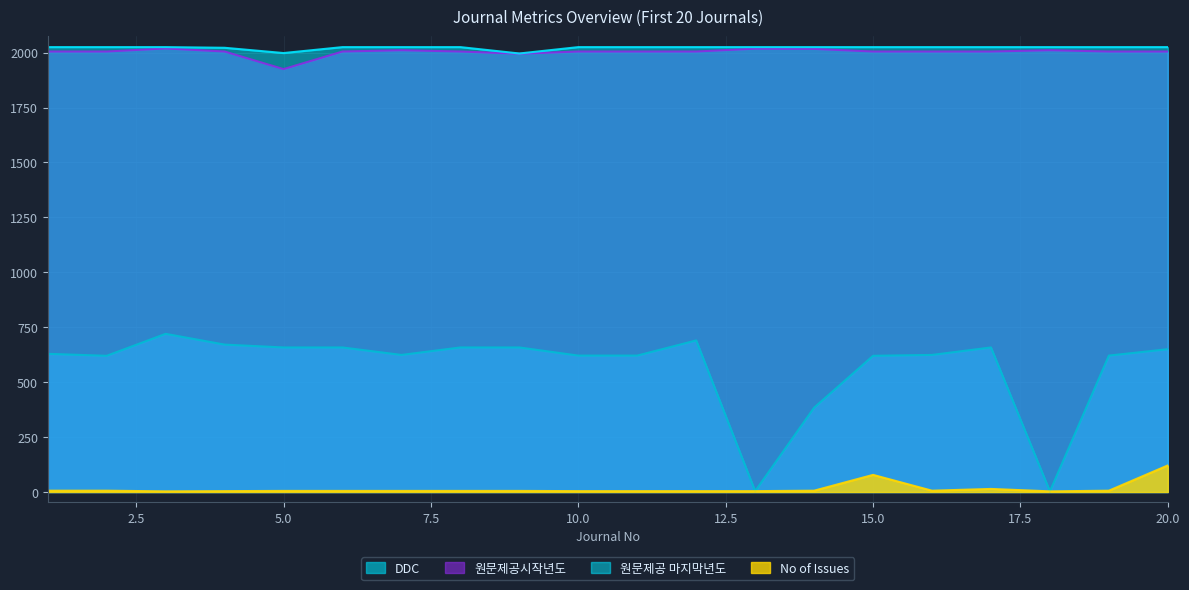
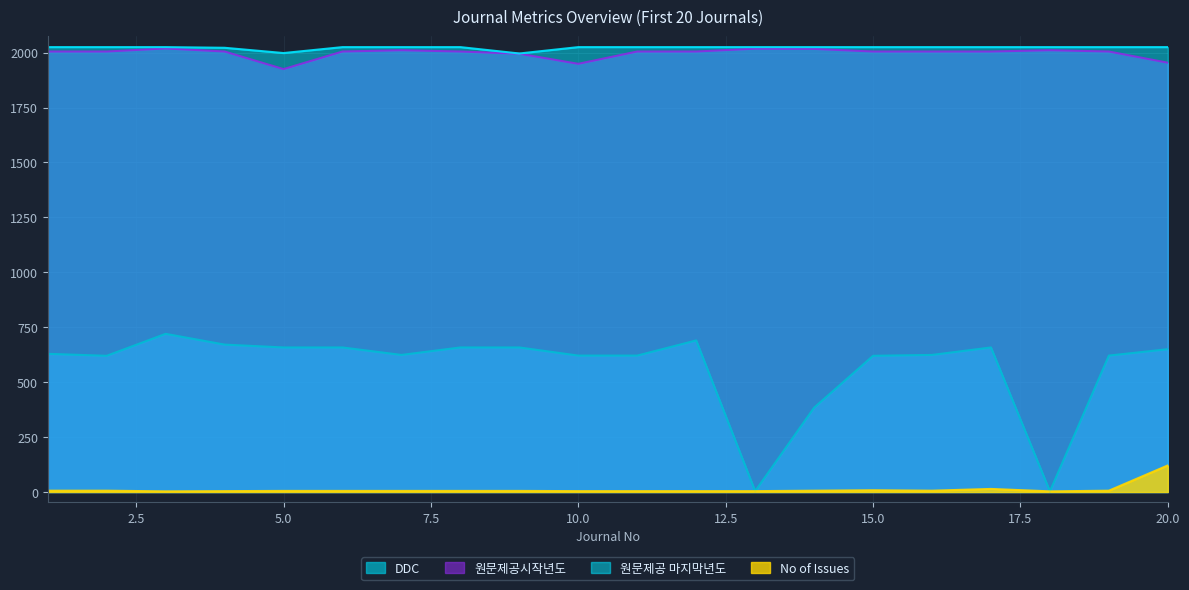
원문제공시작년도, 10.0: 2010 -> 1950
No of Issues, 15.0: 80 -> 10
원문제공시작년도, 20.0: 2010 -> 1950
